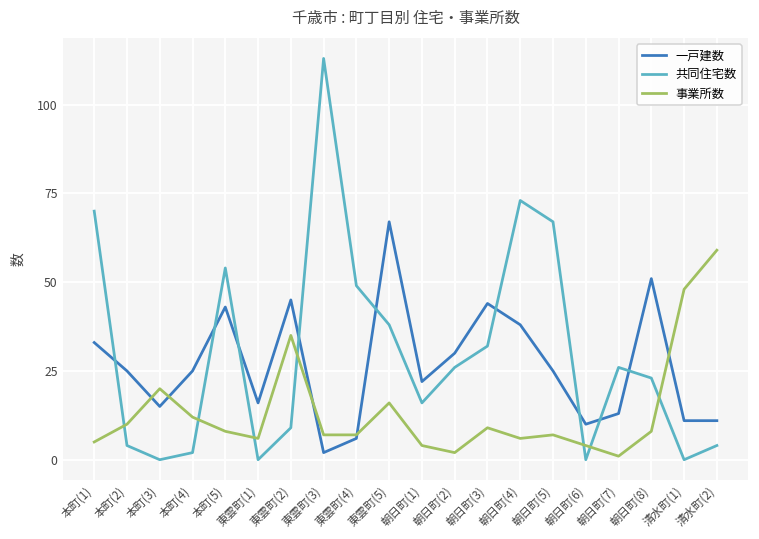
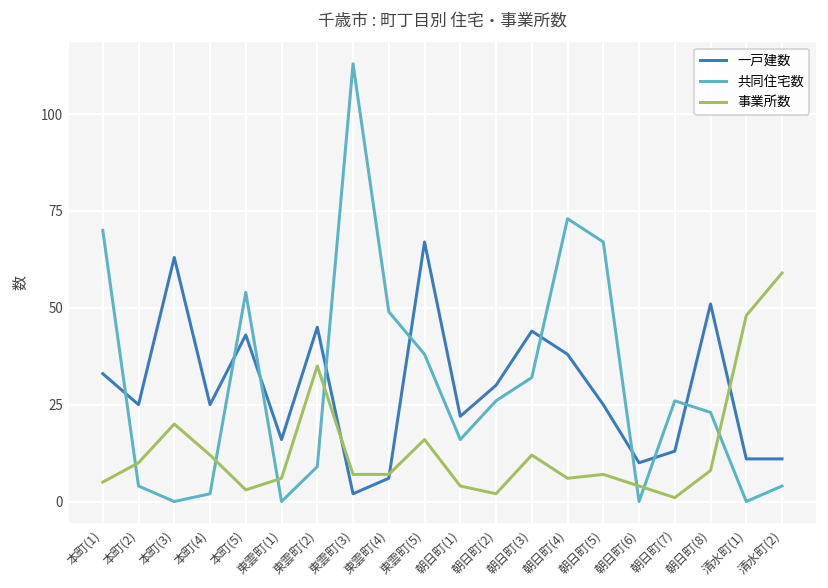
一戸建数, 本町(3): 15 -> 63
事業所数, 本町(5): 8 -> 3
事業所数, 朝日町(3): 9 -> 12
